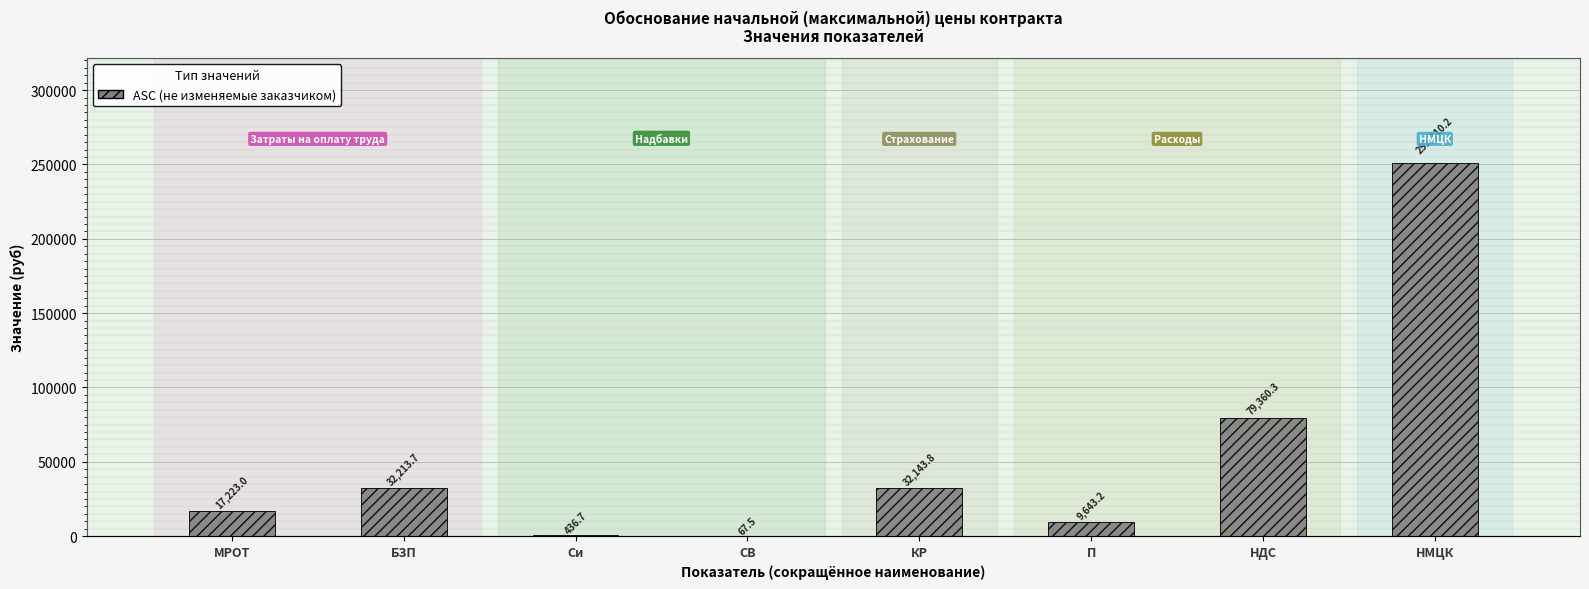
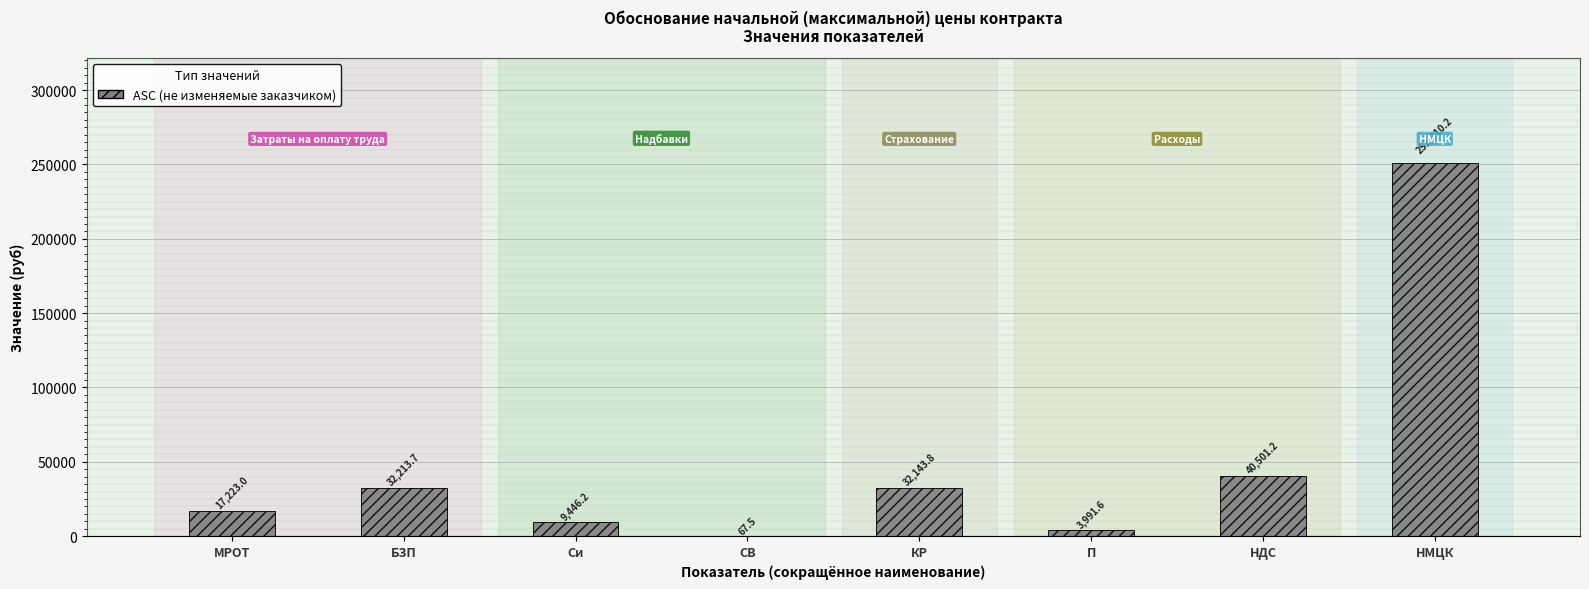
Си: 436.7 -> 9,446.2
П: 9,643.2 -> 3,991.6
НДС: 79,360.3 -> 40,501.2
